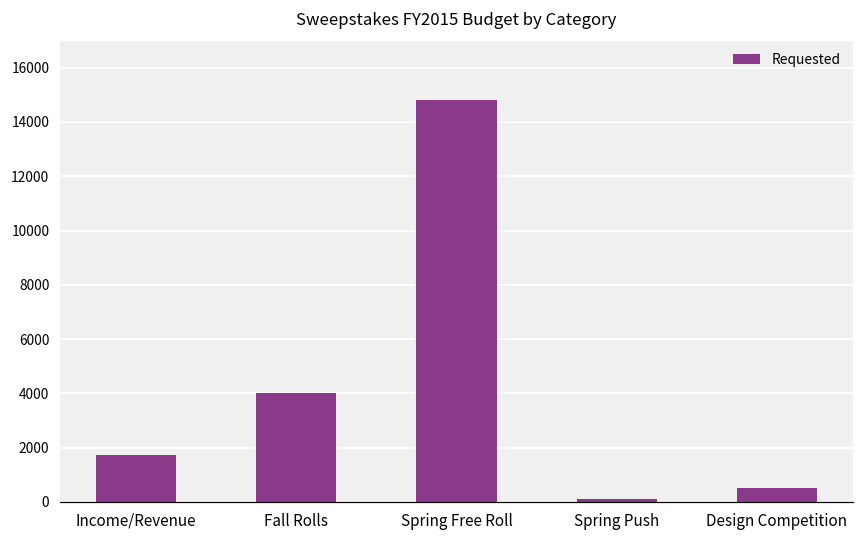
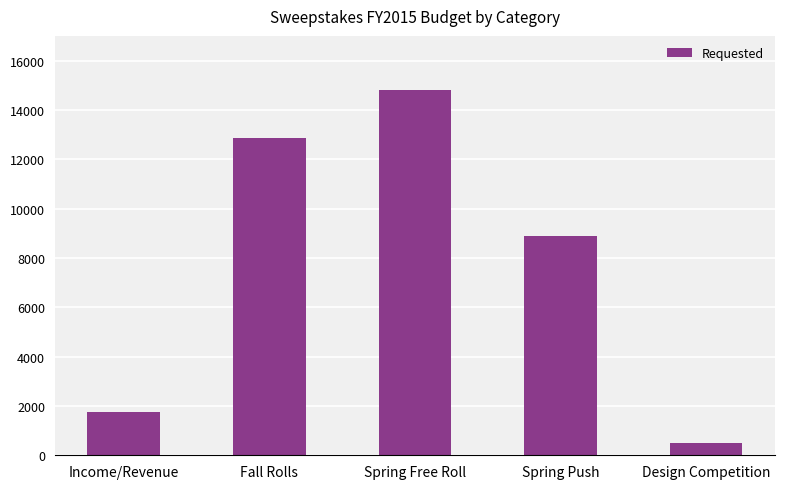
Fall Rolls: 4000 -> 12900
Spring Push: 100 -> 8900
